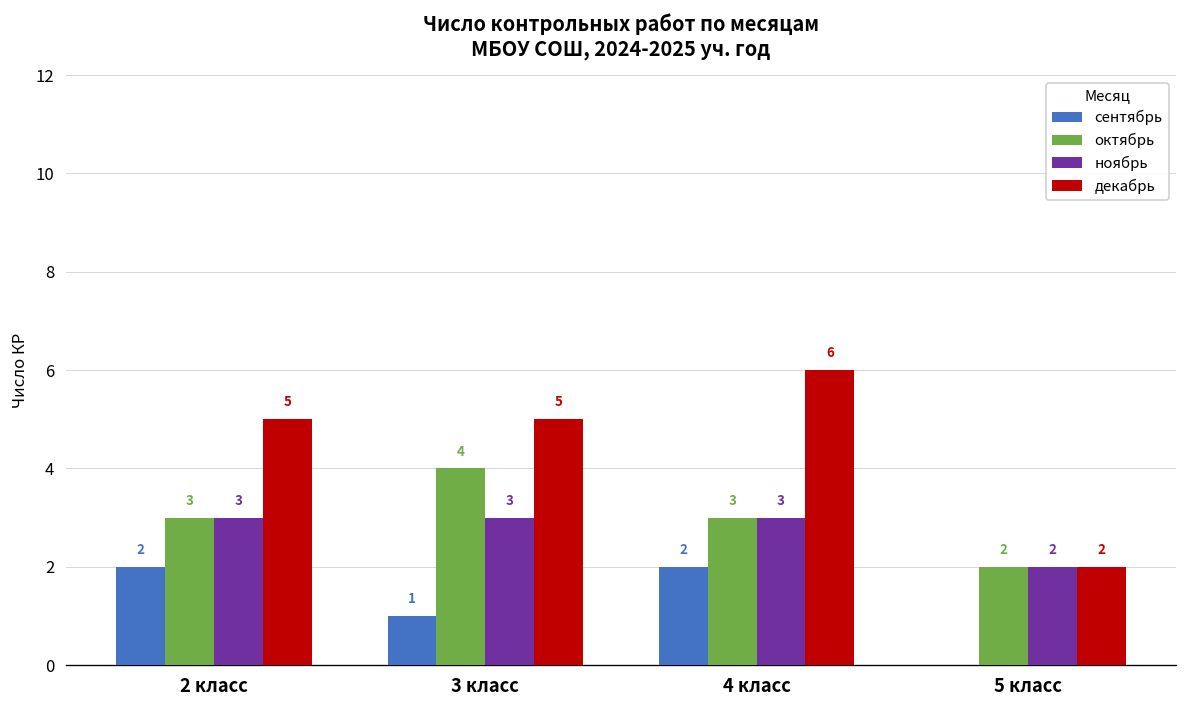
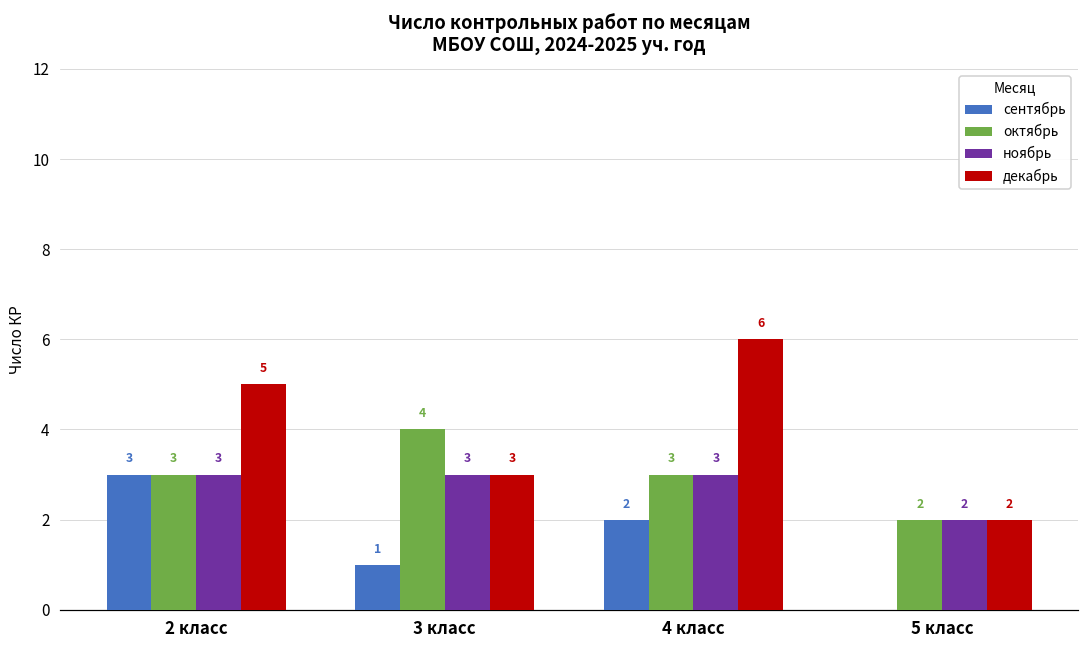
сентябрь, 2 класс: 2 -> 3
декабрь, 3 класс: 5 -> 3
